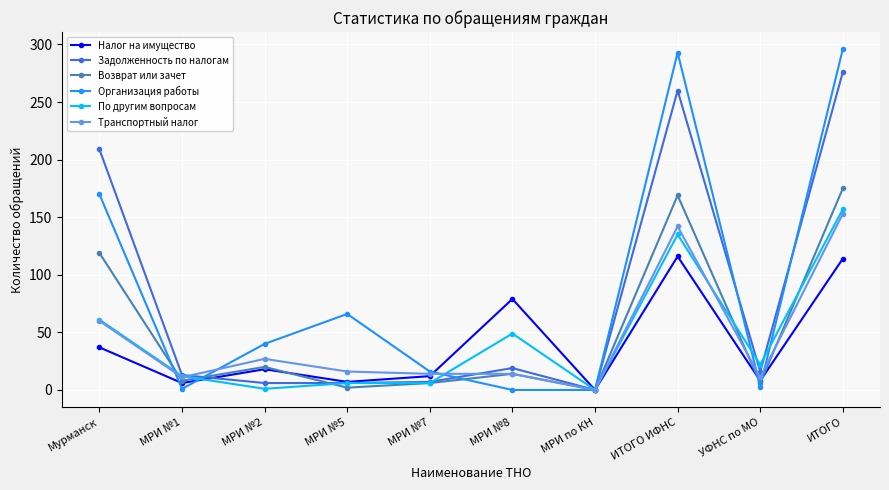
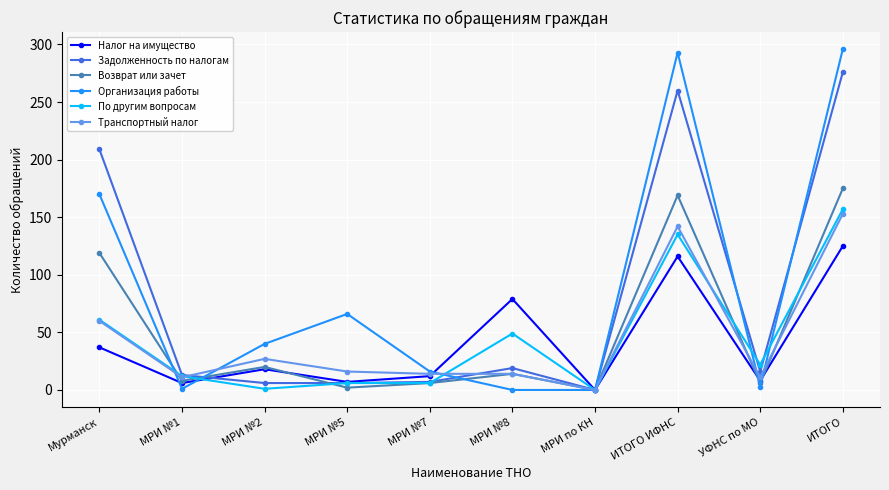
Налог на имущество, ИТОГО: 114 -> 125
